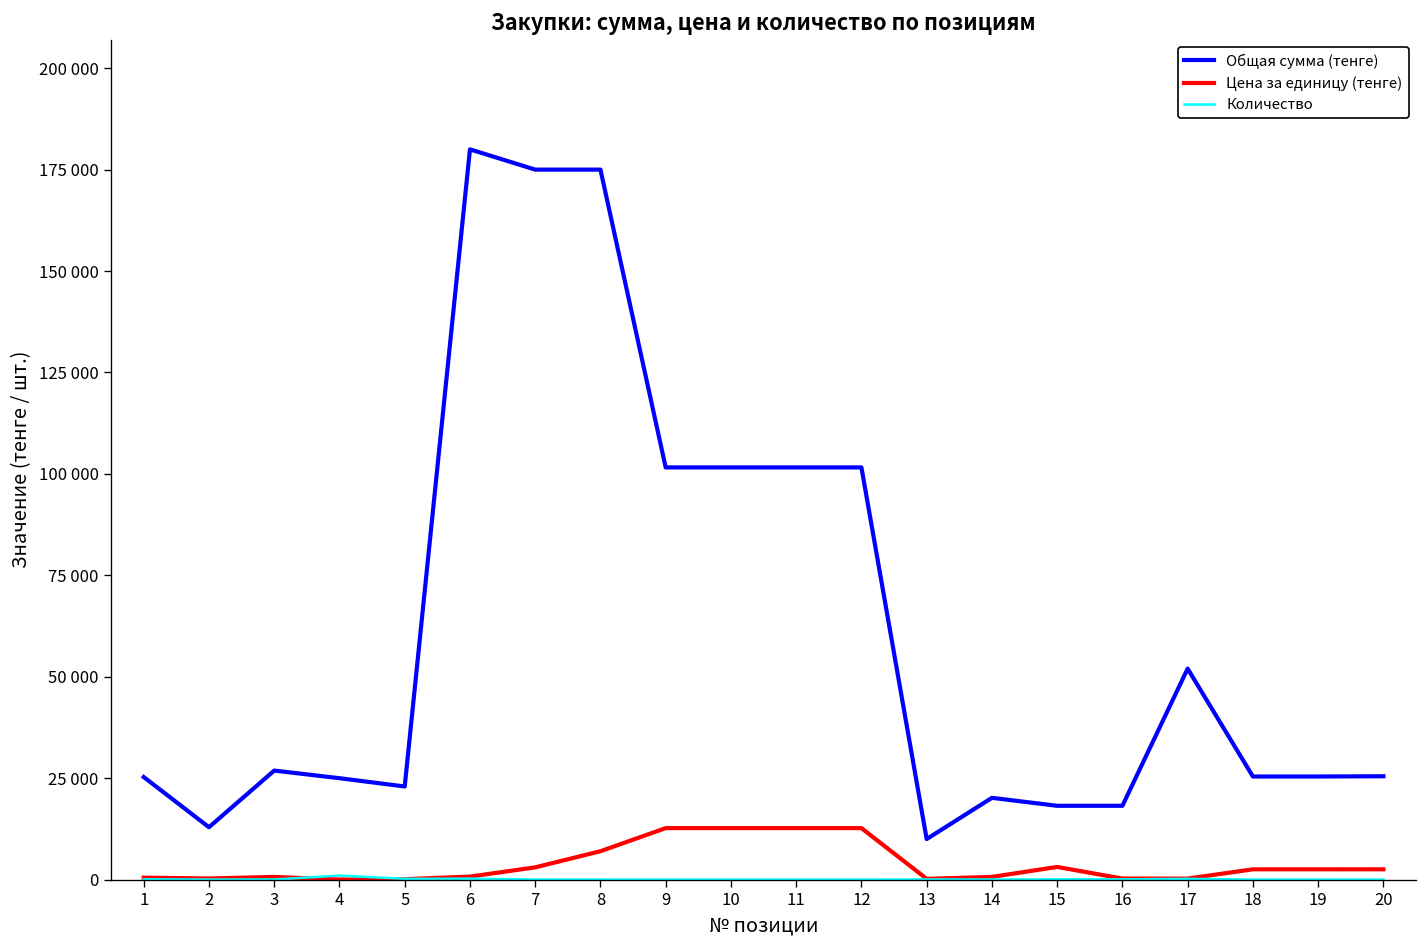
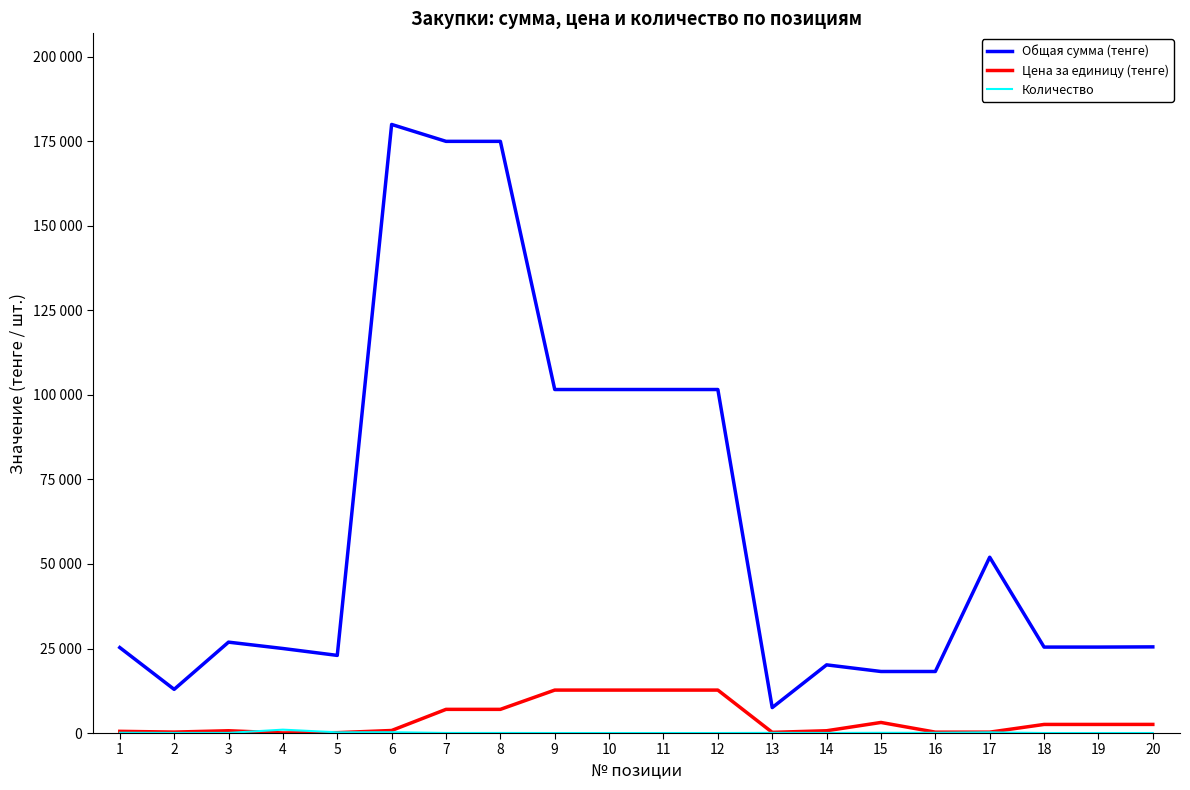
Цена за единицу (тенге), 7: 3000 -> 7000
Общая сумма (тенге), 13: 10000 -> 8000
